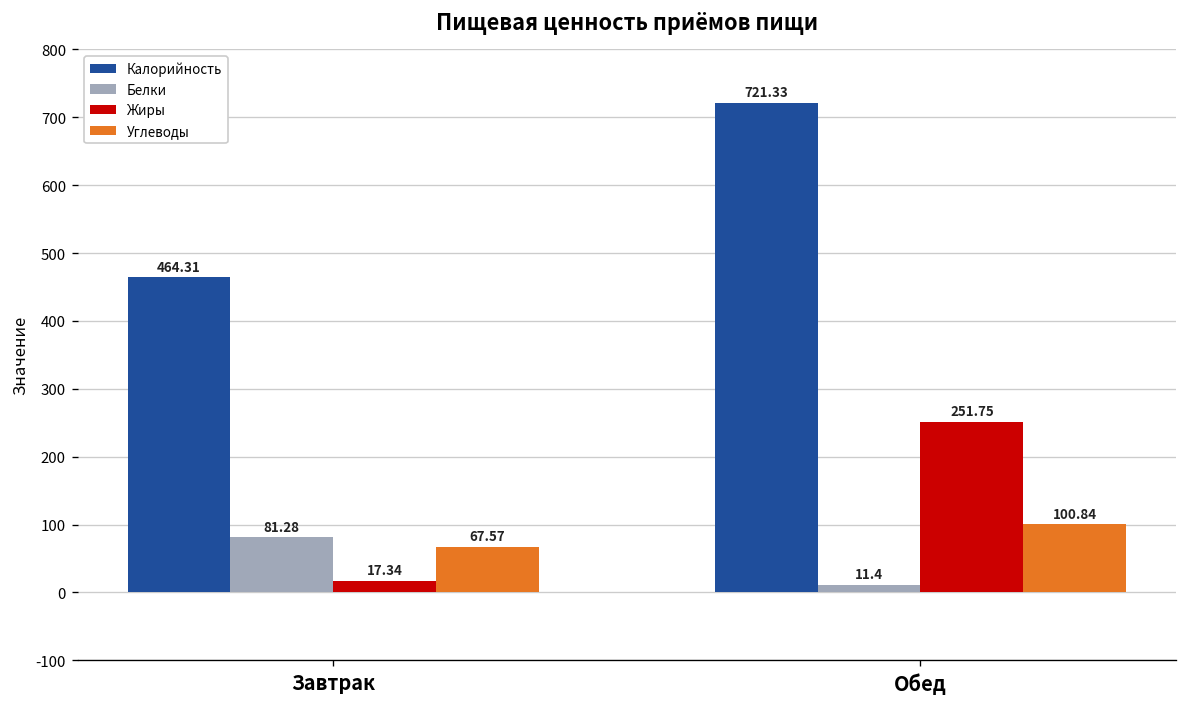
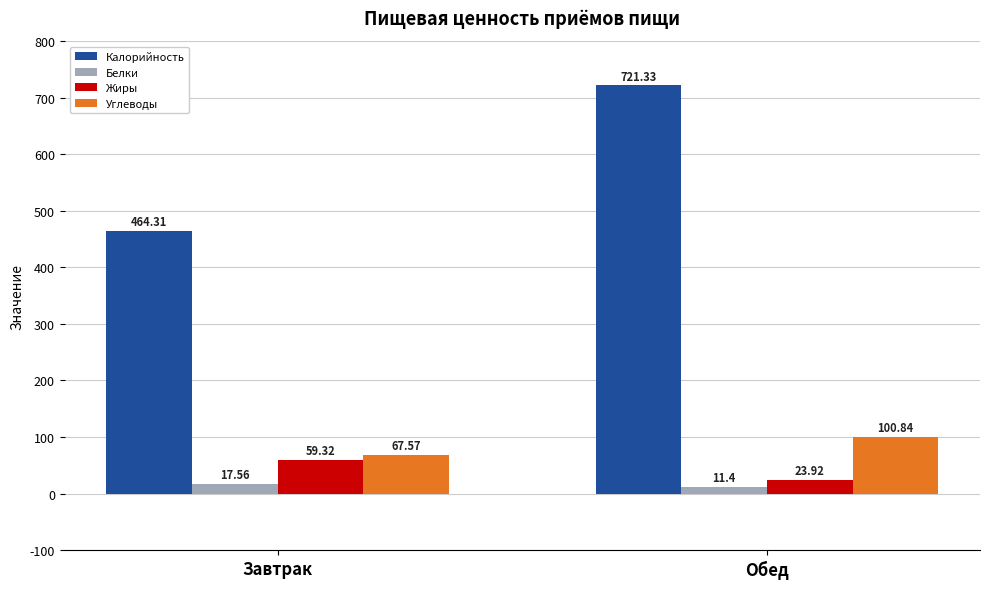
Белки, Завтрак: 81.28 -> 17.56
Жиры, Завтрак: 17.34 -> 59.32
Жиры, Обед: 251.75 -> 23.92
